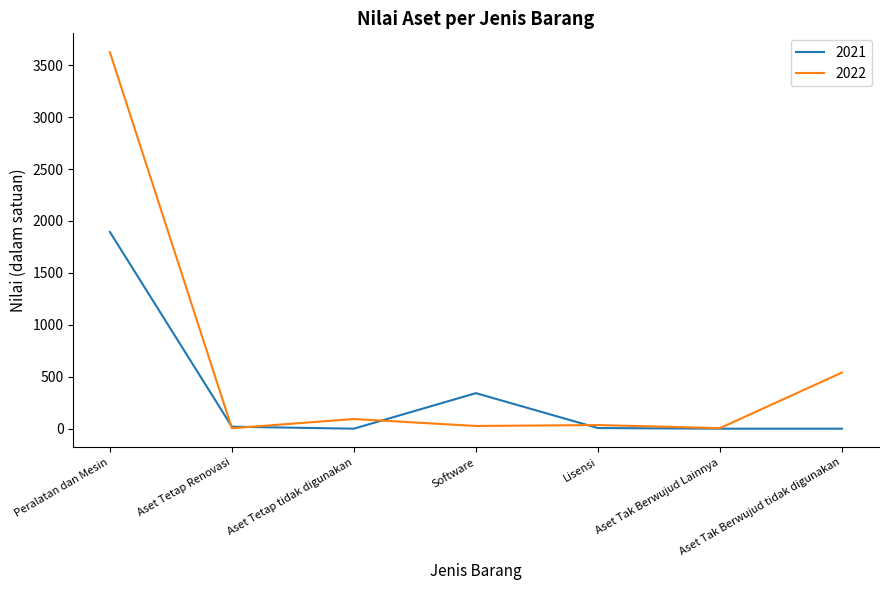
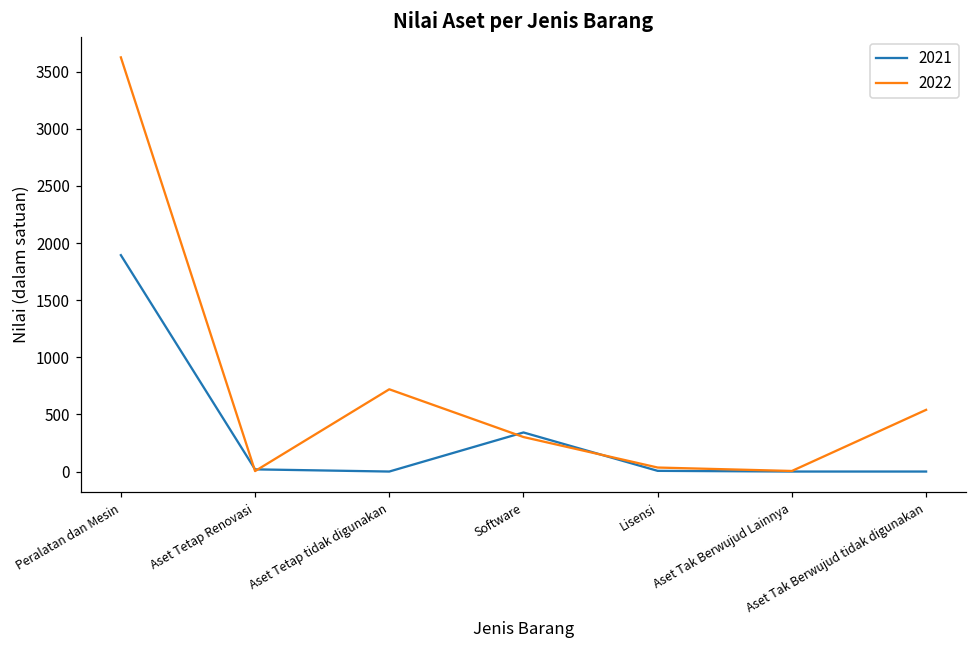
2022, Aset Tetap tidak digunakan: 90 -> 720
2022, Software: 30 -> 300
